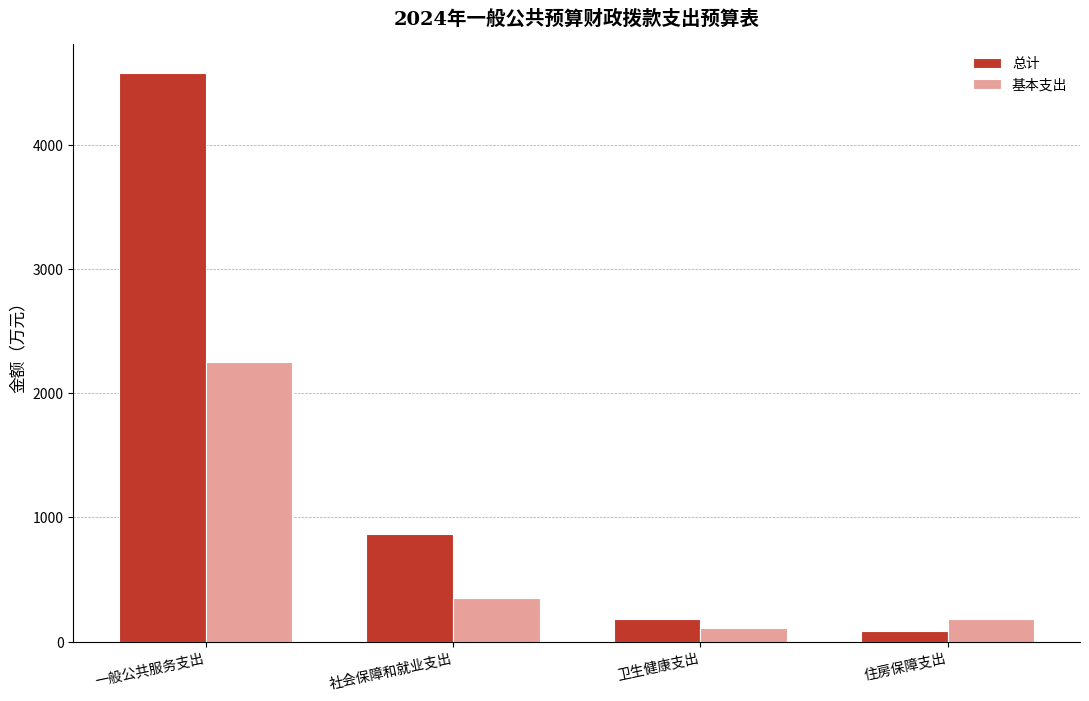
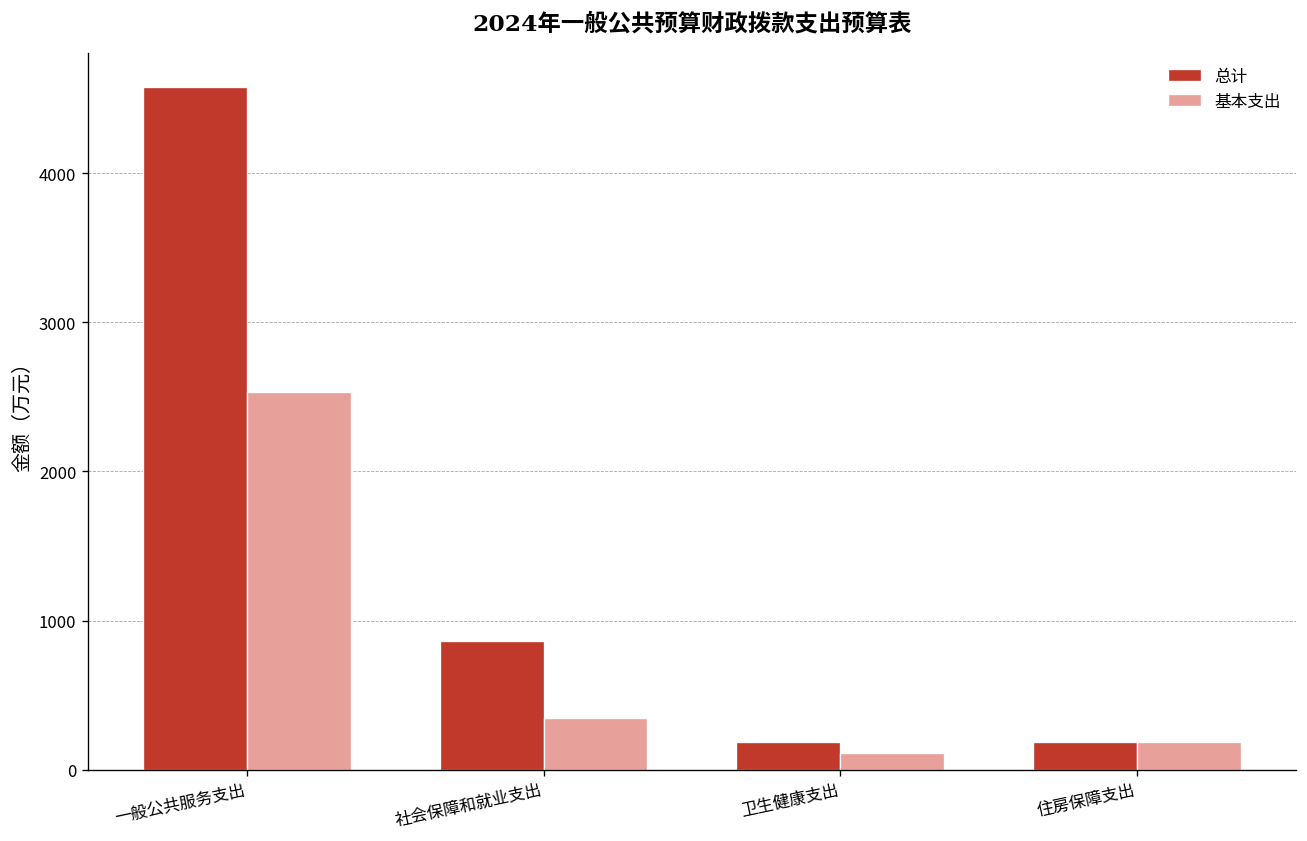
基本支出, 一般公共服务支出: 2250 -> 2540
总计, 住房保障支出: 80 -> 180
